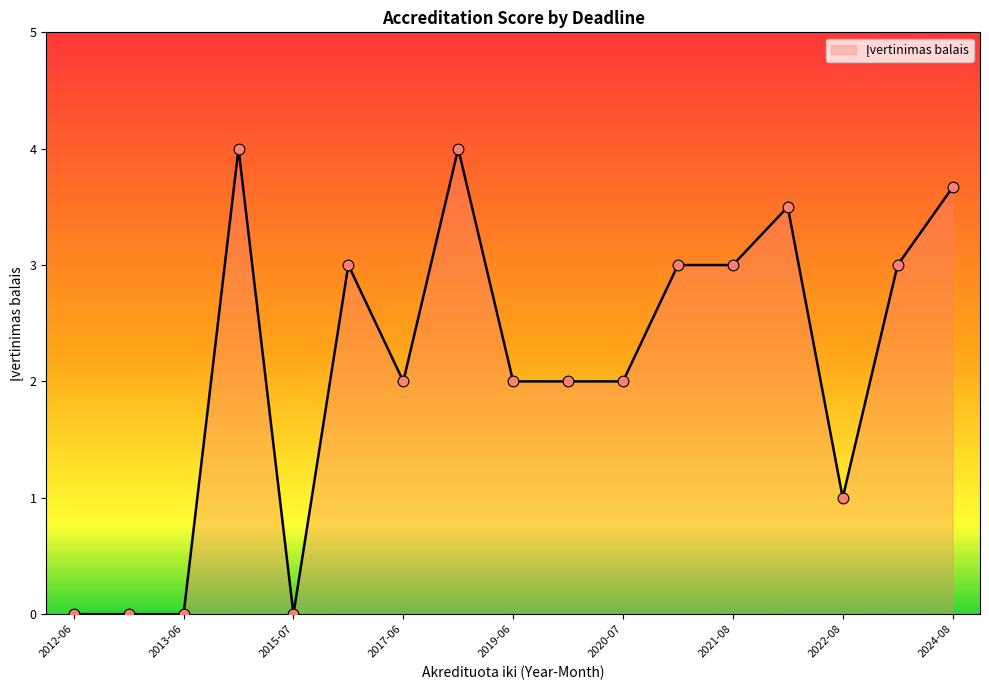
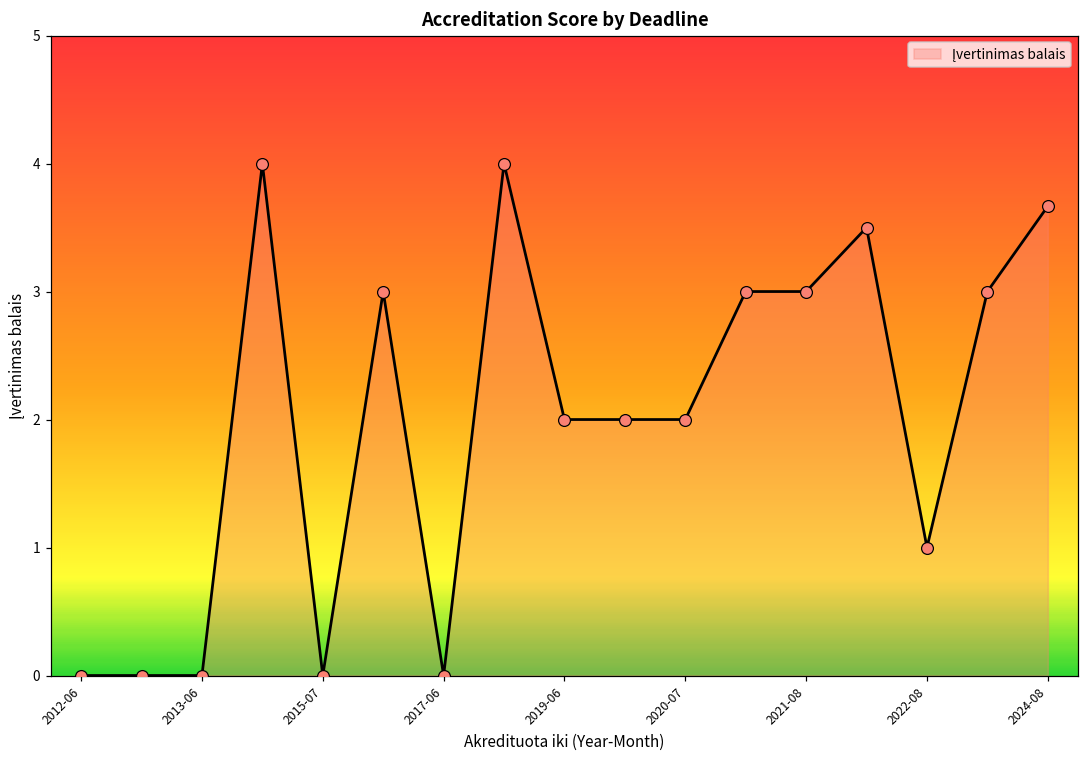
2017-06: 2 -> 0
